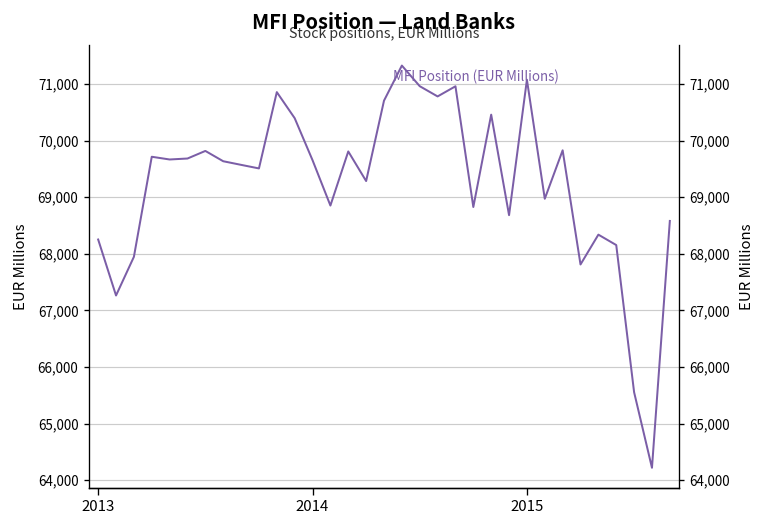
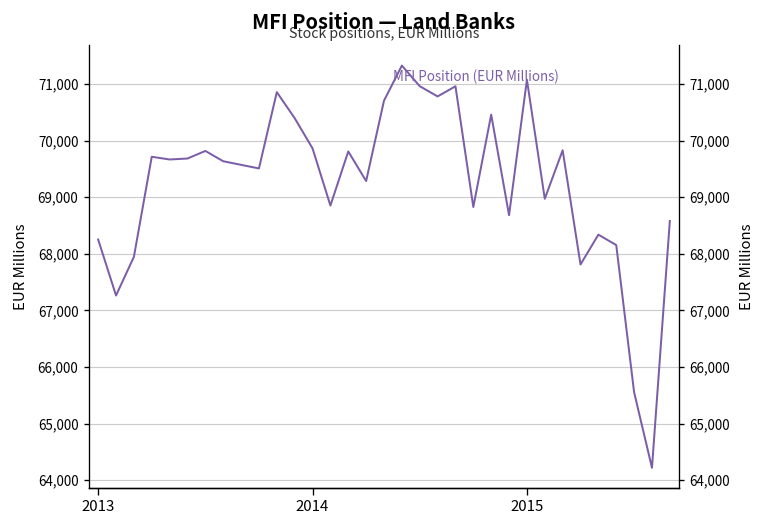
2014: 69,700 -> 69,900
